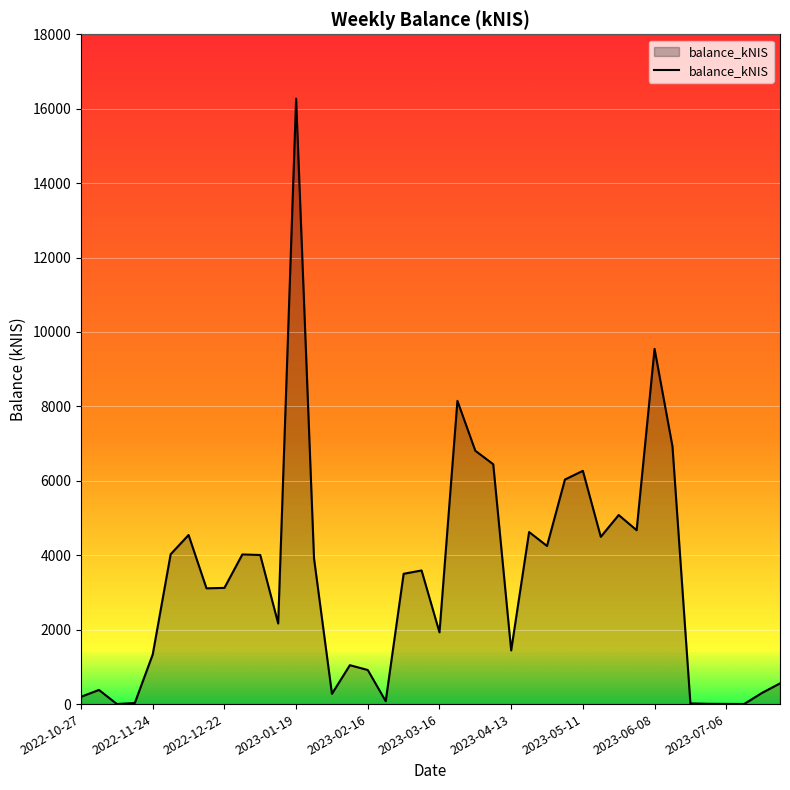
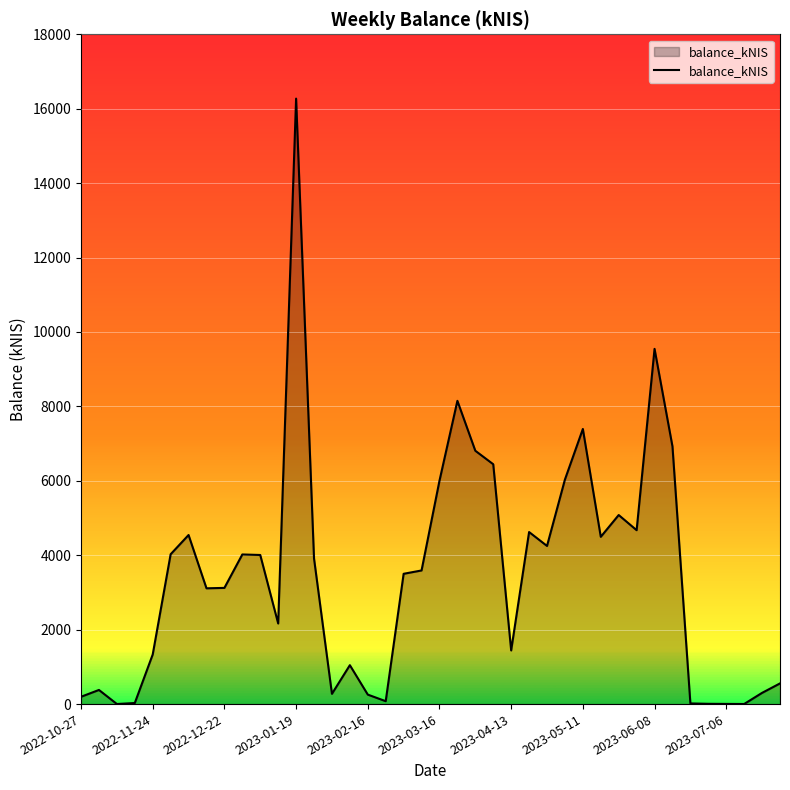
2023-02-16: 900 -> 300
2023-03-16: 1900 -> 6000
2023-05-11: 6300 -> 7400
